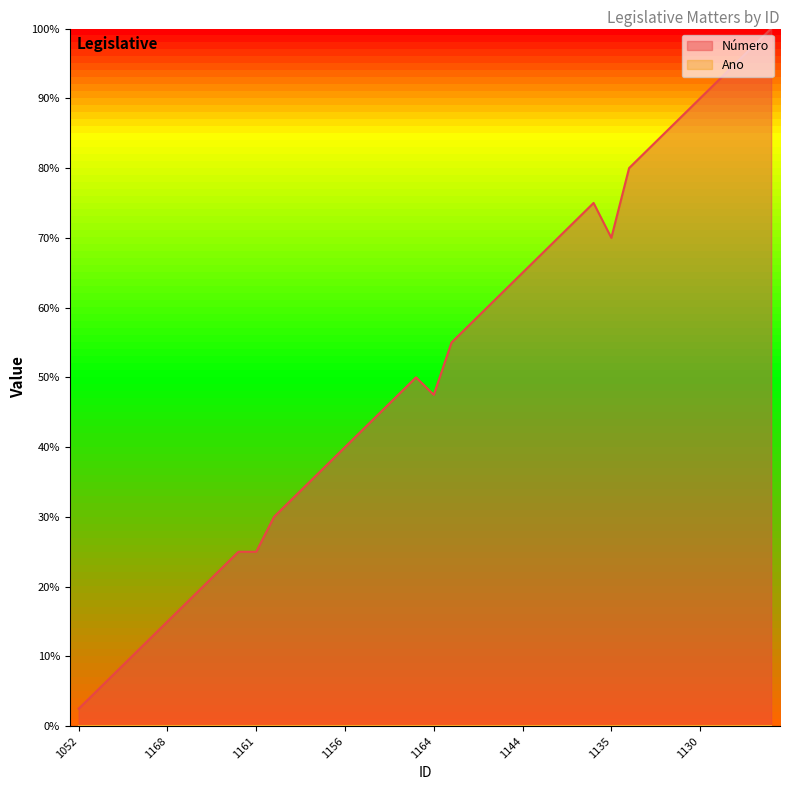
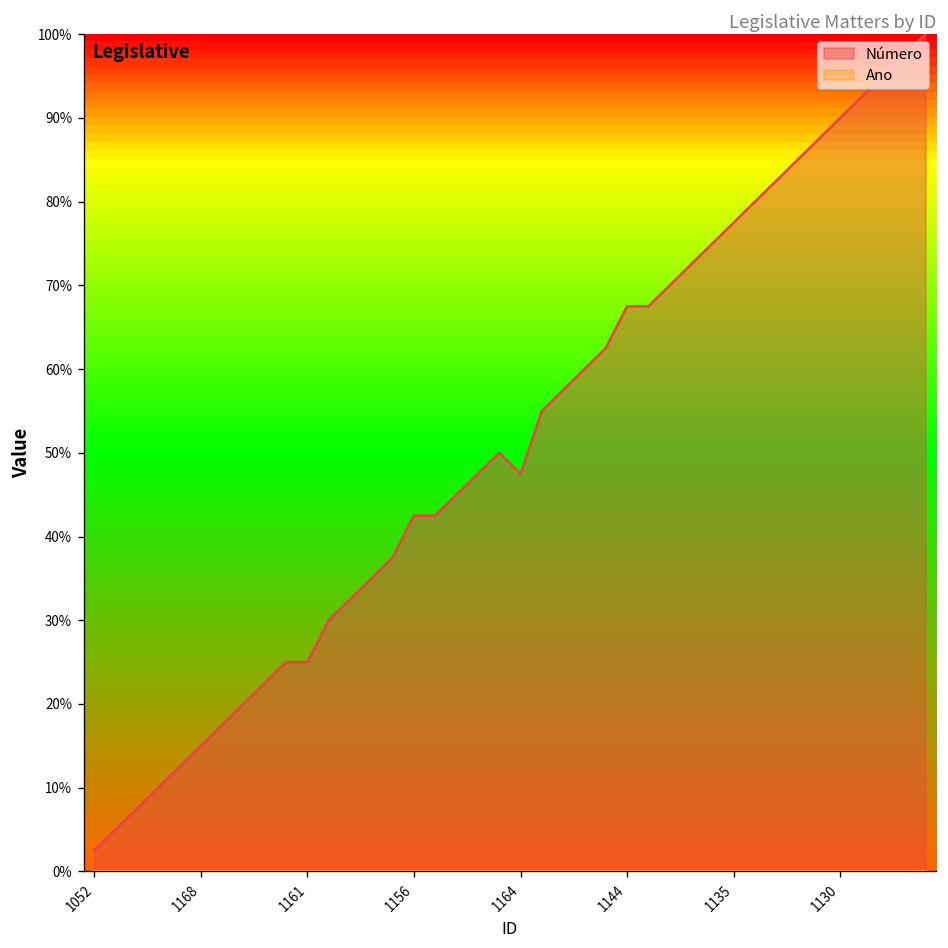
Número, 1156: 40% -> 43%
Número, 1144: 65% -> 68%
Número, 1135: 70% -> 78%
